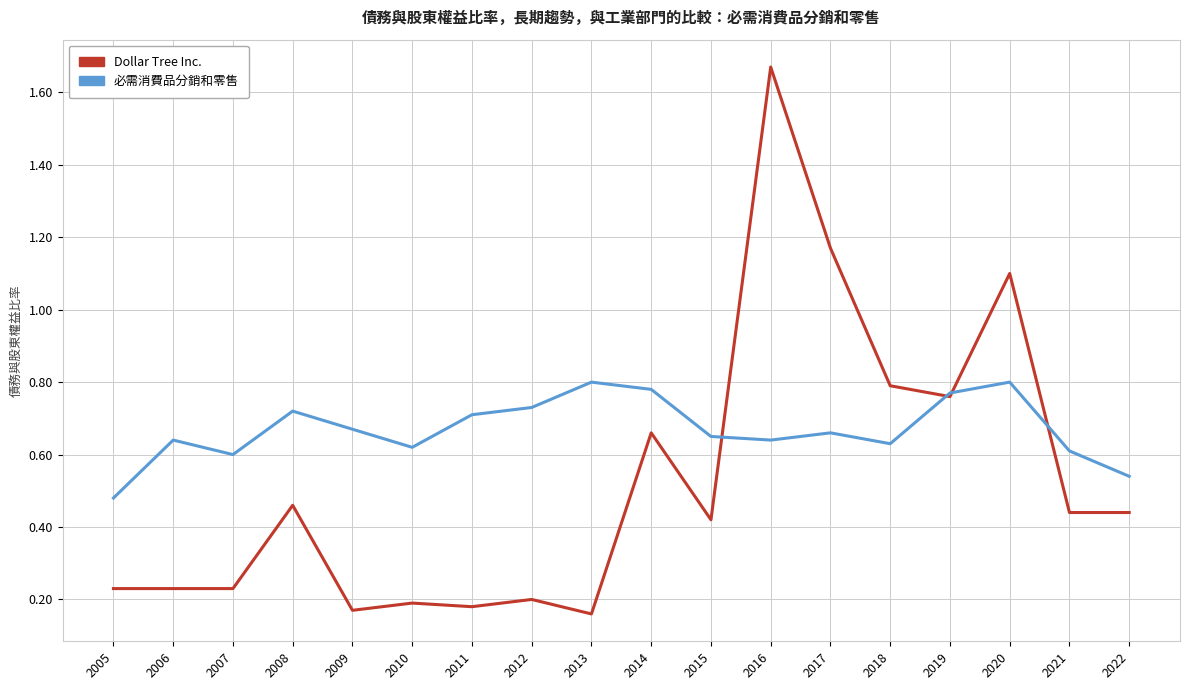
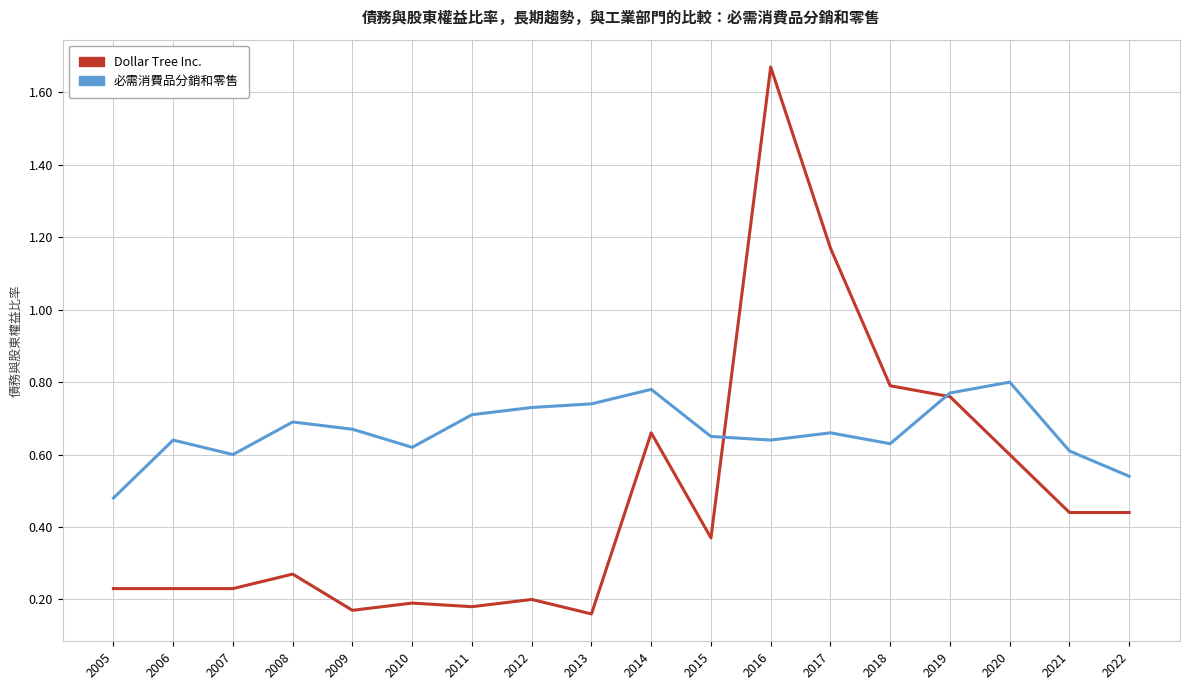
Dollar Tree Inc., 2008: 0.46 -> 0.27
必需消費品分銷和零售, 2008: 0.72 -> 0.69
必需消費品分銷和零售, 2013: 0.80 -> 0.74
Dollar Tree Inc., 2015: 0.42 -> 0.37
Dollar Tree Inc., 2020: 1.1 -> 0.6
